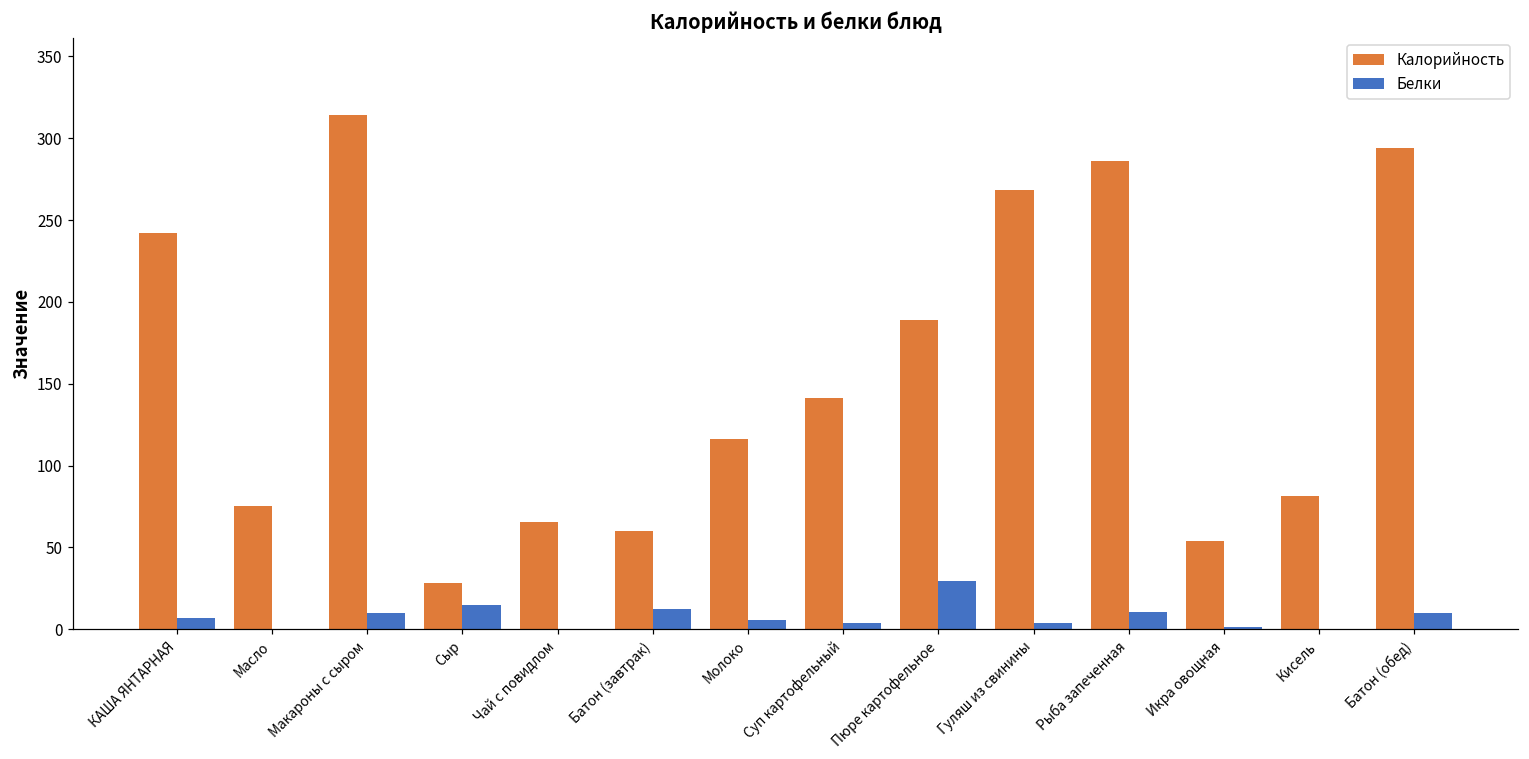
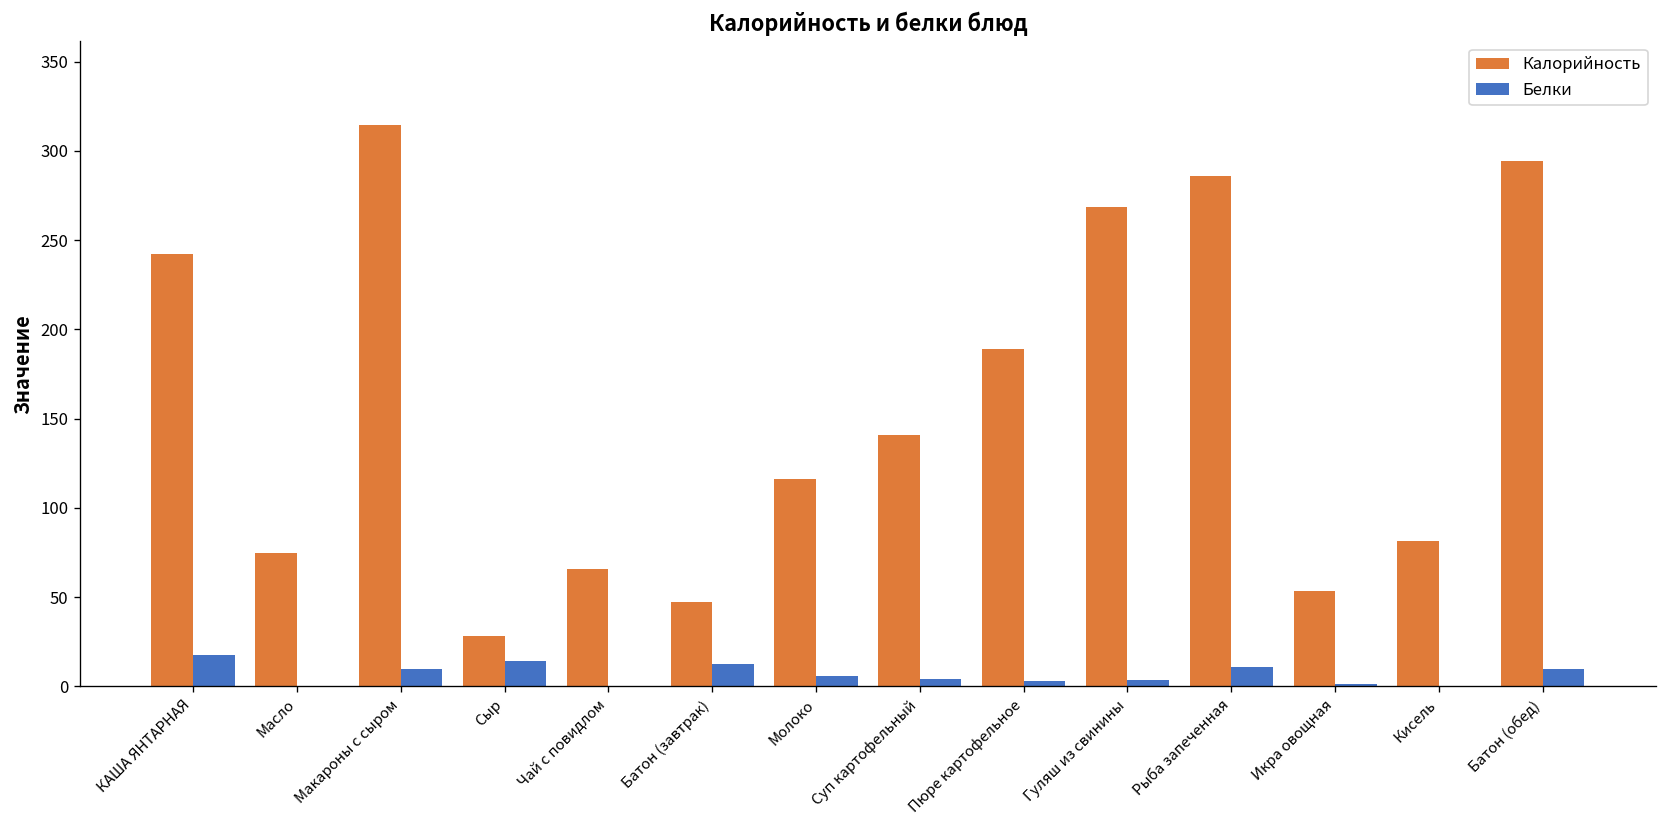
Белки, КАША ЯНТАРНАЯ: 7 -> 18
Калорийность, Батон (завтрак): 60 -> 47
Белки, Пюре картофельное: 30 -> 3
